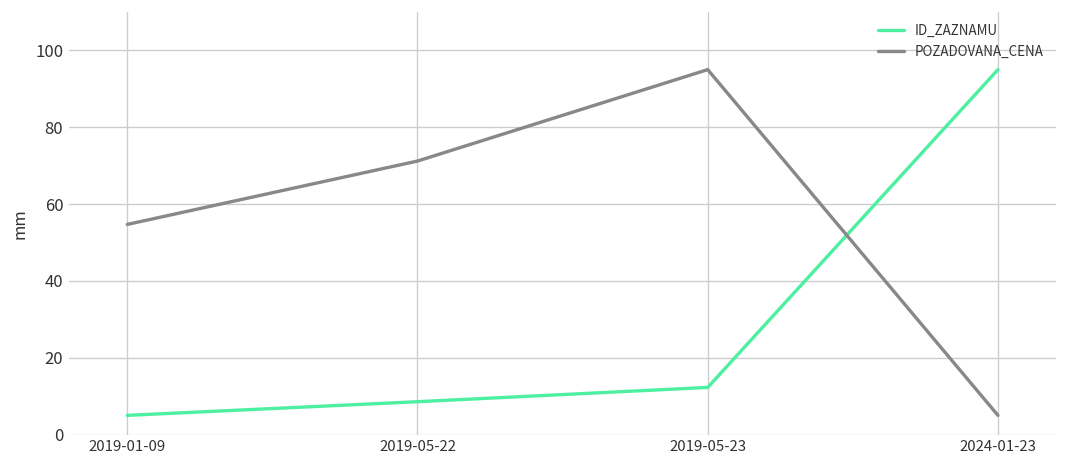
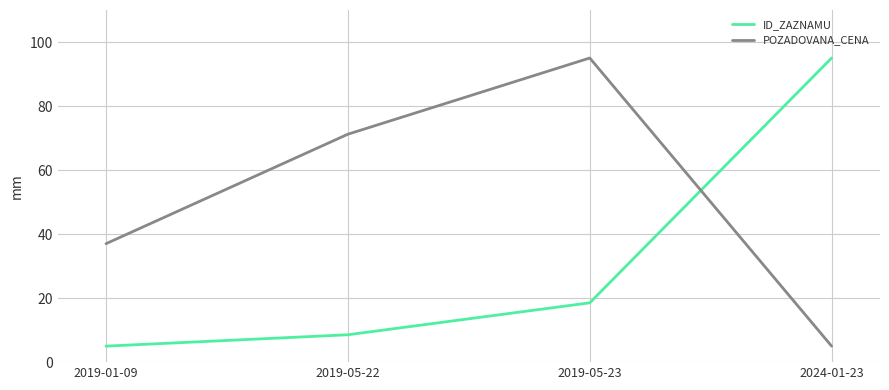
POZADOVANA_CENA, 2019-01-09: 55 -> 37
ID_ZAZNAMU, 2019-05-23: 12 -> 19
